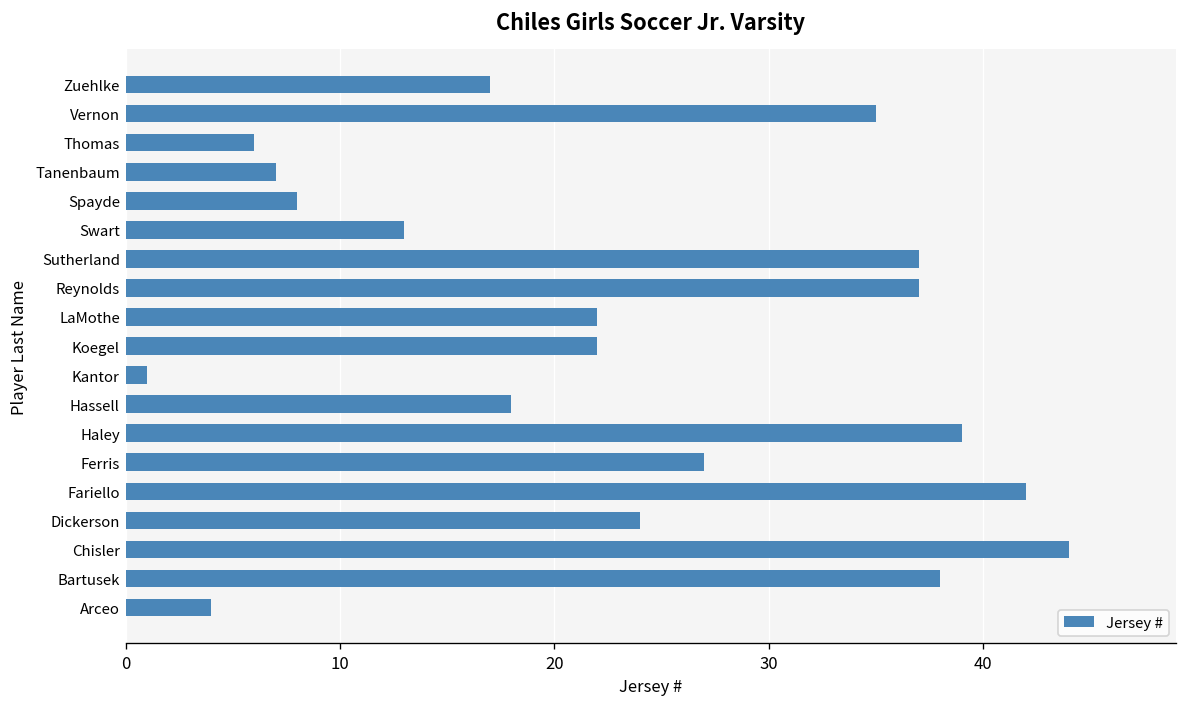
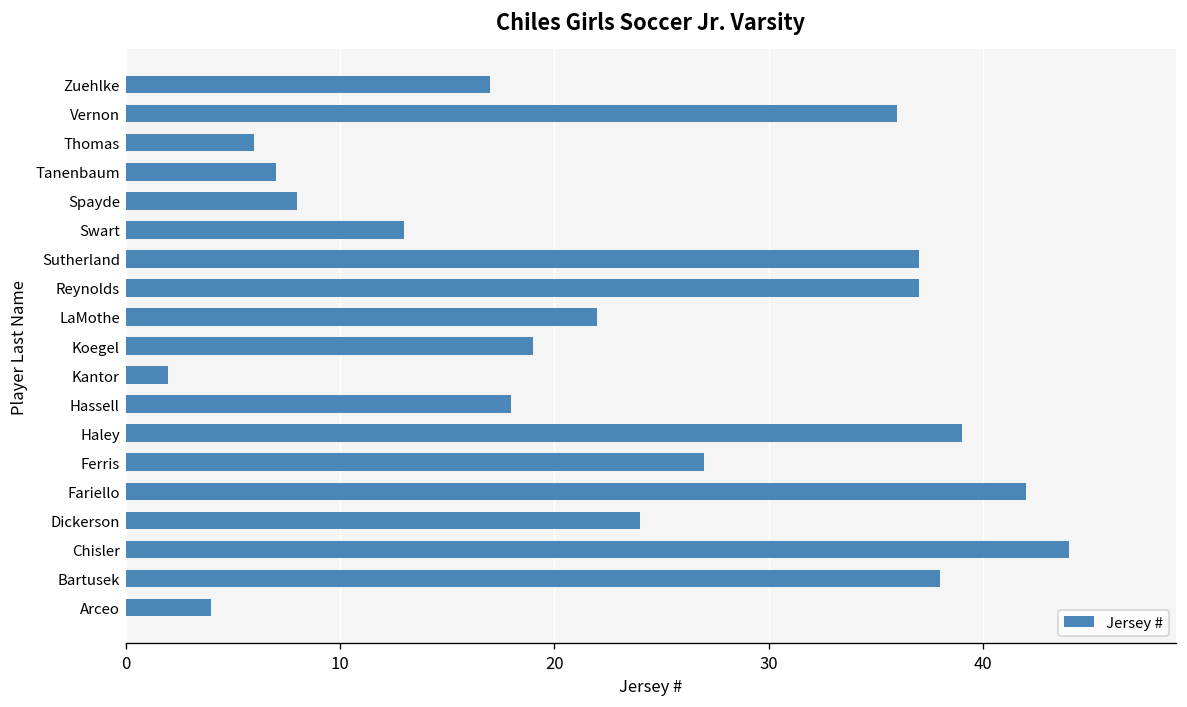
Vernon: 35 -> 36
Koegel: 22 -> 19
Kantor: 1 -> 2
